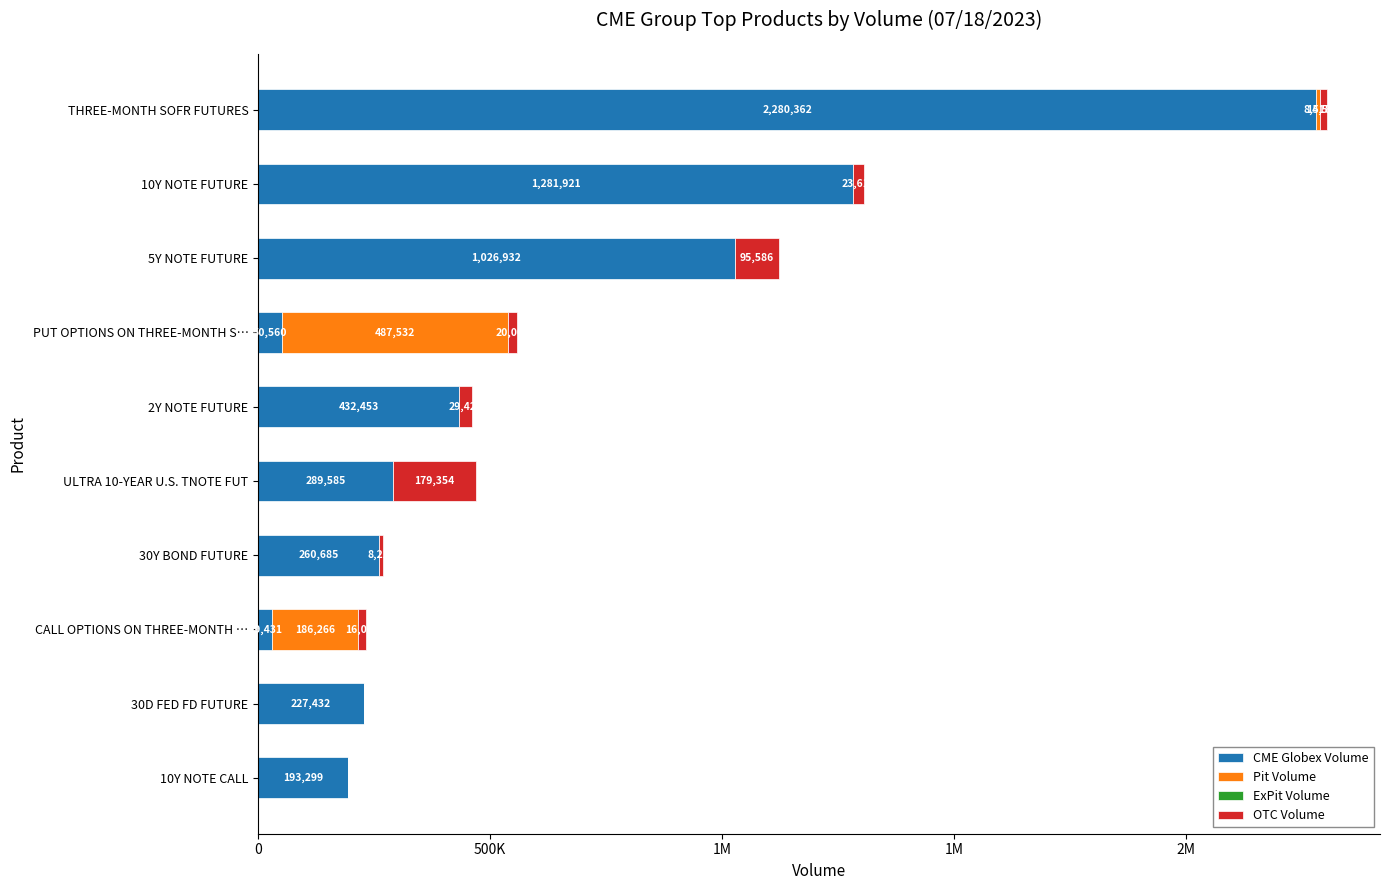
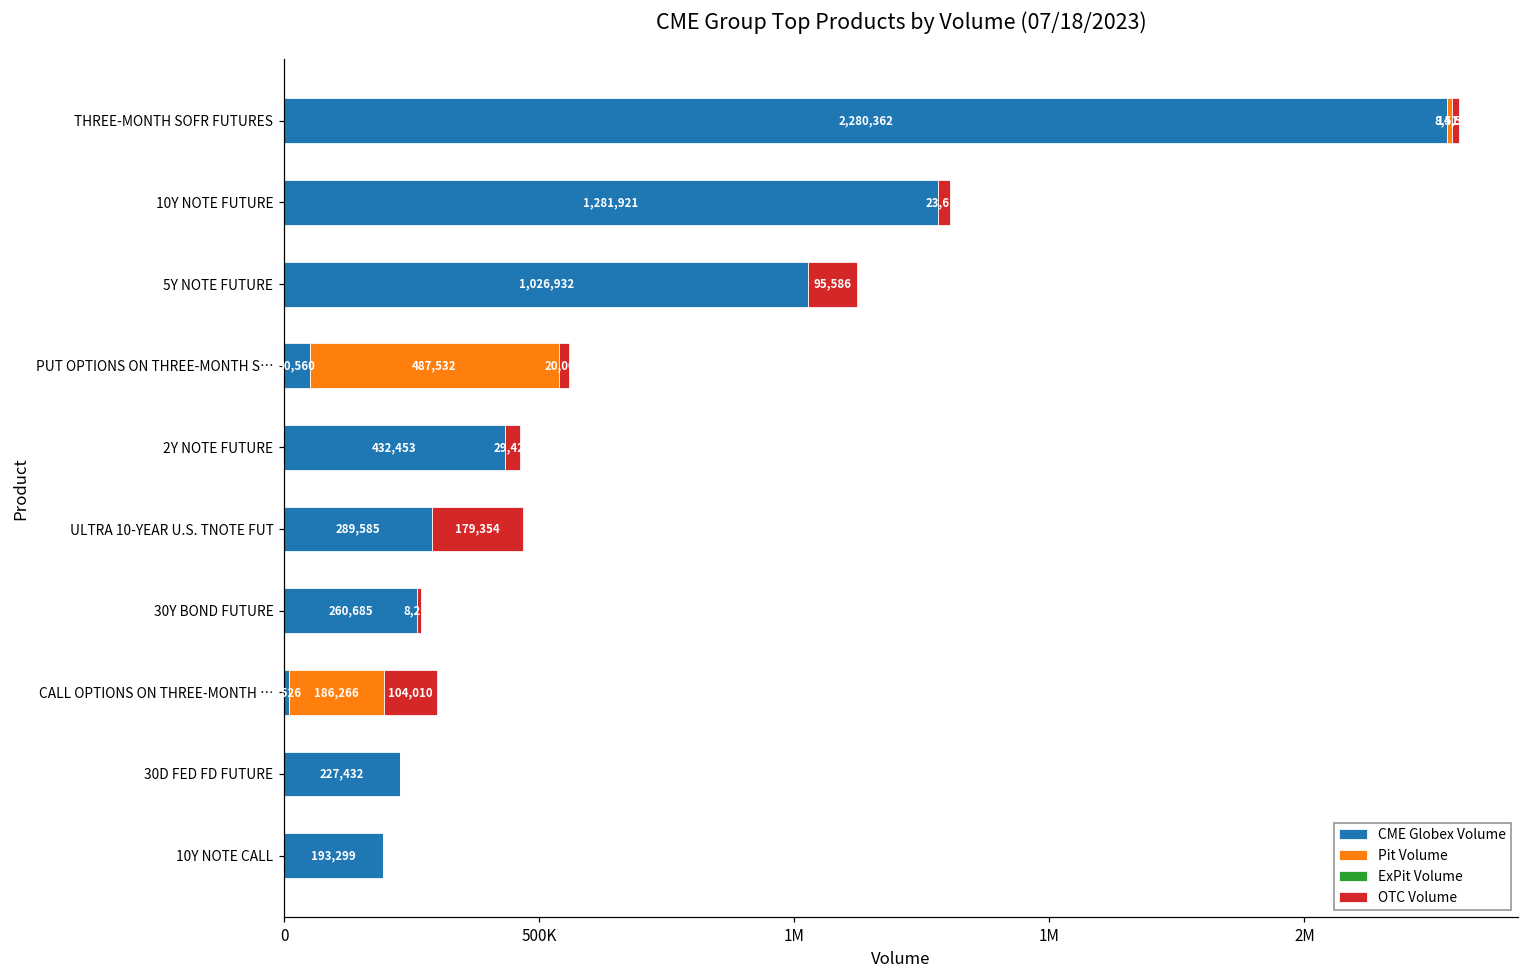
CME Globex Volume, CALL OPTIONS ON THREE-MONTH …: 29,431 -> 9,526
OTC Volume, CALL OPTIONS ON THREE-MONTH …: 16,000 -> 104,010
